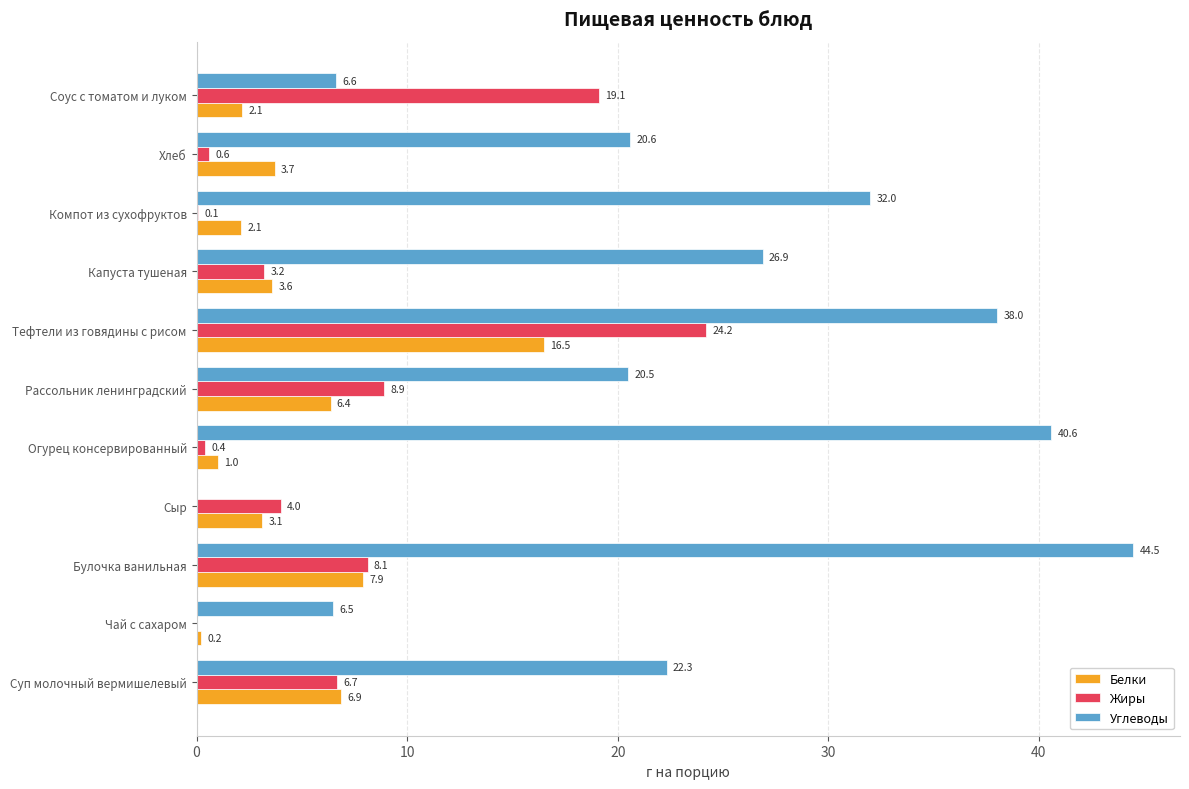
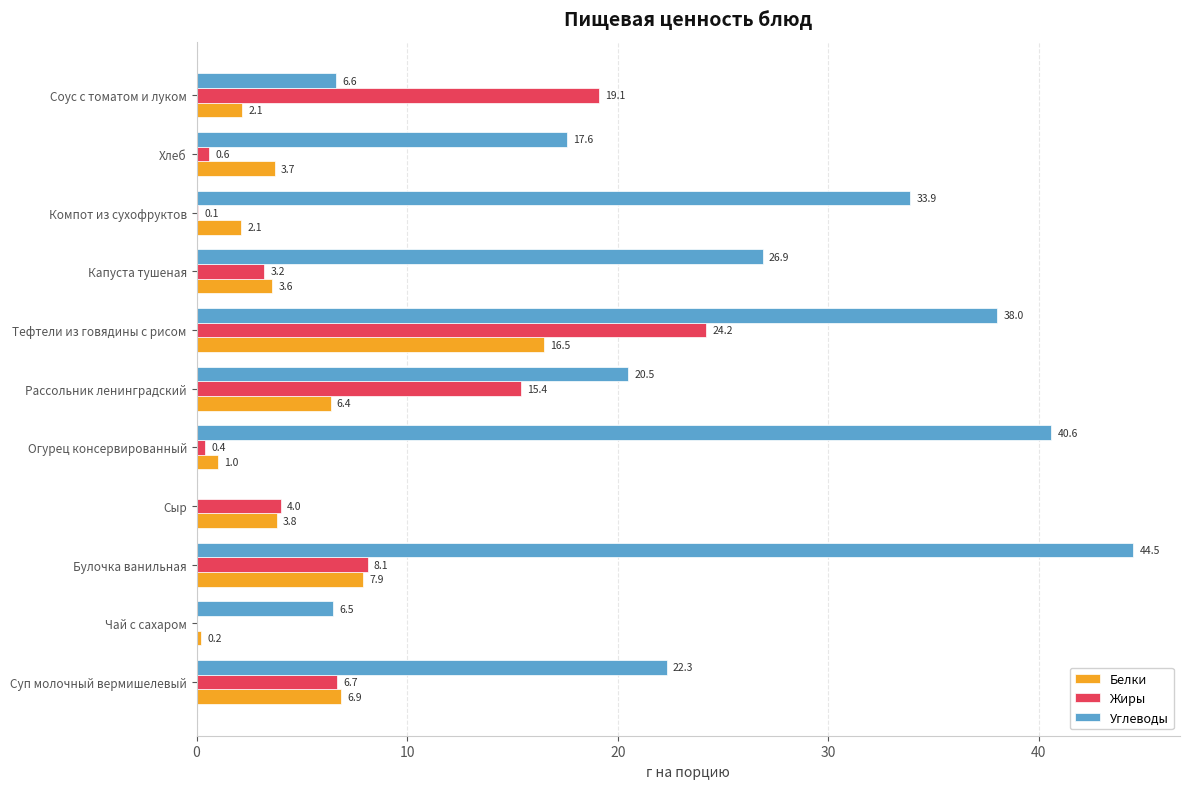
Углеводы, Хлеб: 20.6 -> 17.6
Углеводы, Компот из сухофруктов: 32.0 -> 33.9
Жиры, Рассольник ленинградский: 8.9 -> 15.4
Белки, Сыр: 3.1 -> 3.8
